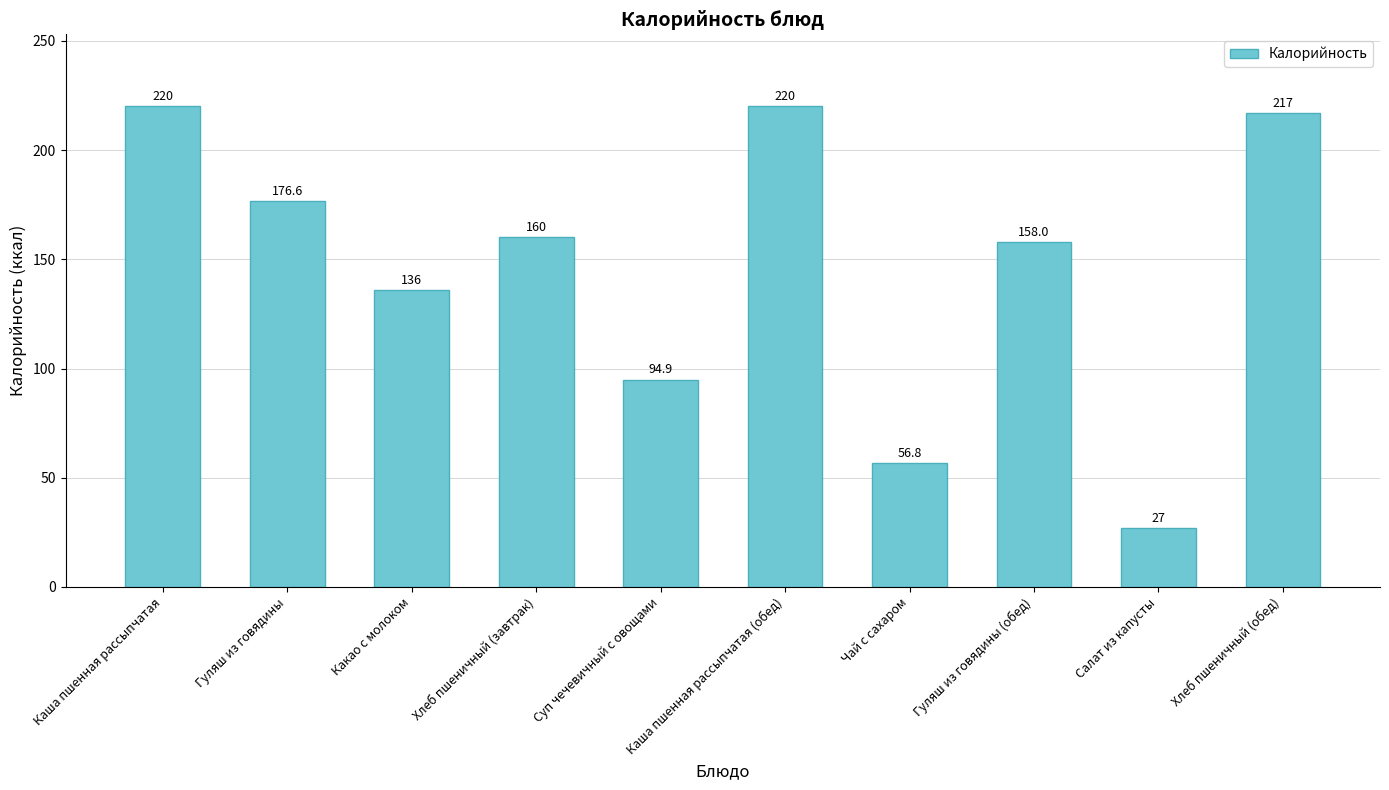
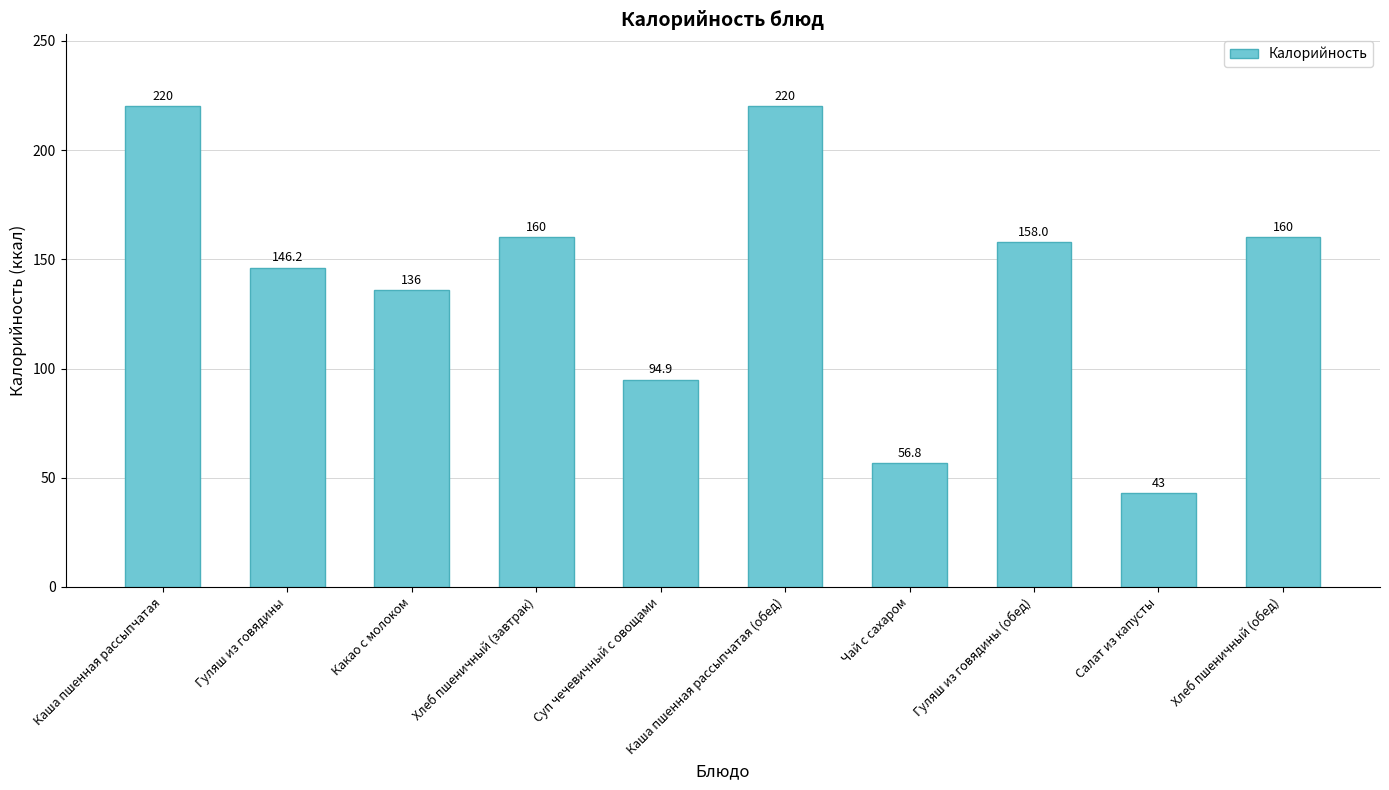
Гуляш из говядины: 176.6 -> 146.2
Салат из капусты: 27 -> 43
Хлеб пшеничный (обед): 217 -> 160
